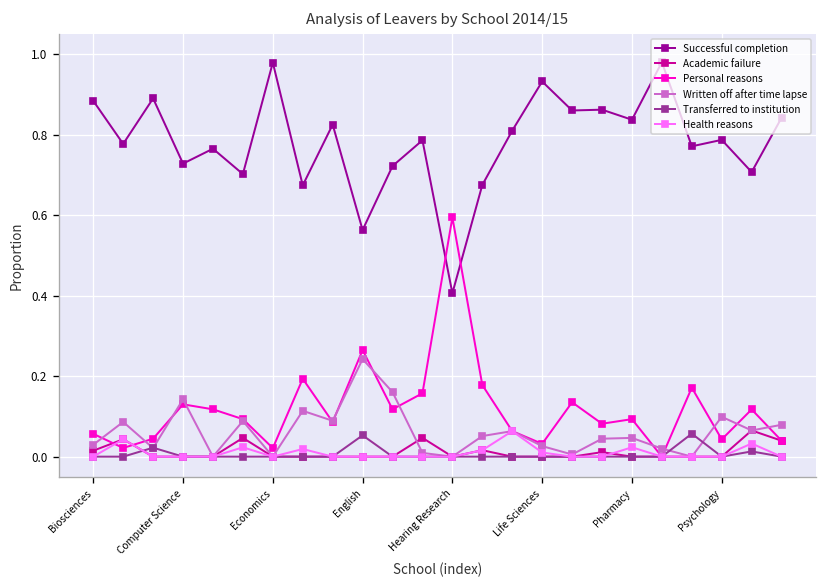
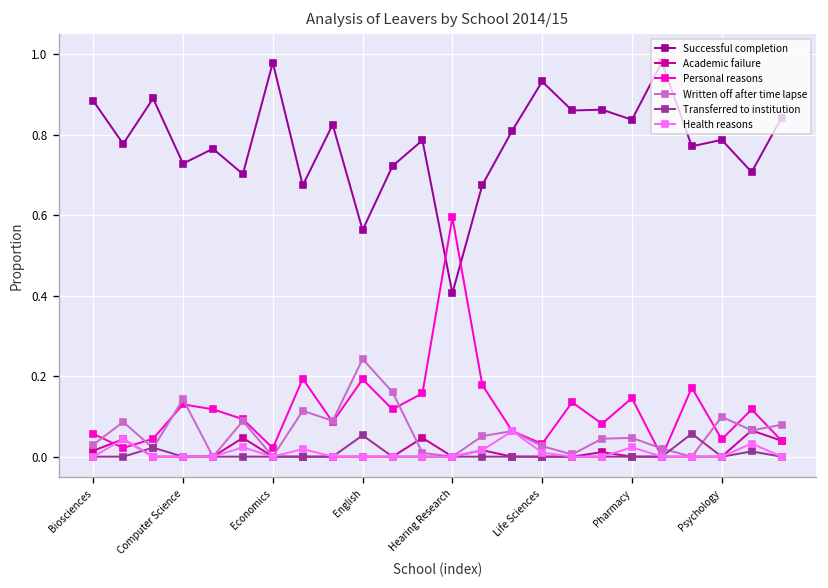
Personal reasons, English: 0.26 -> 0.19
Personal reasons, Pharmacy: 0.09 -> 0.15
